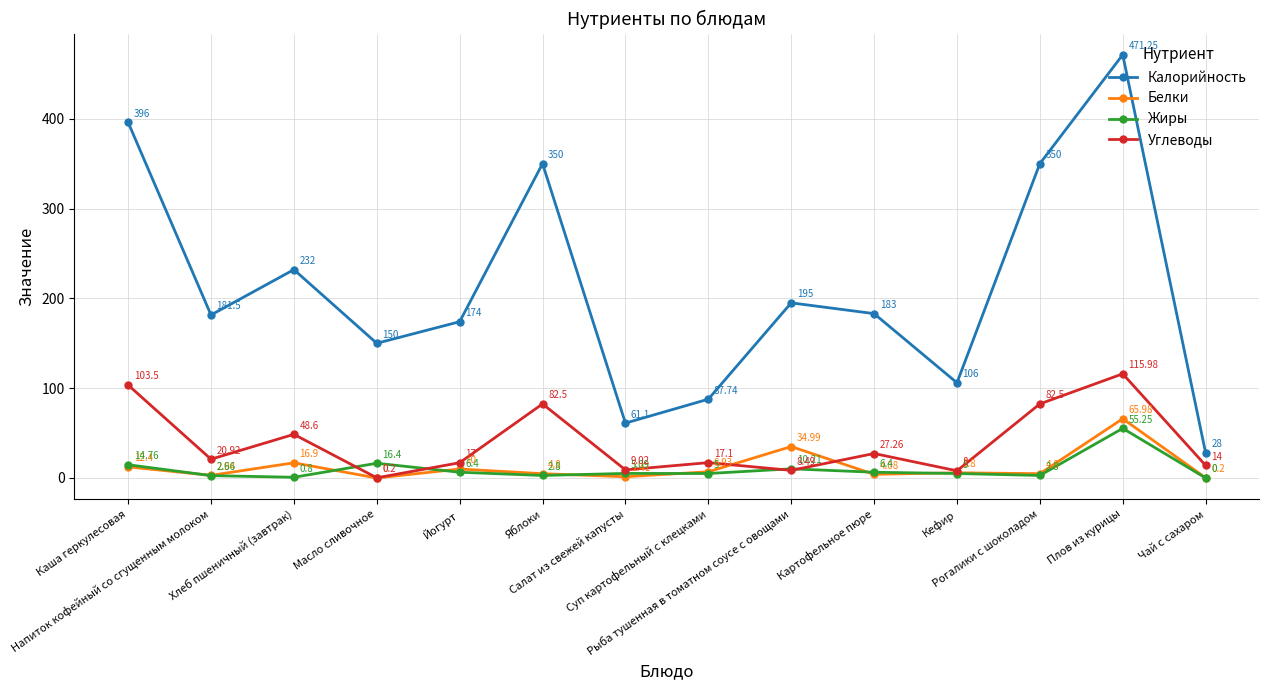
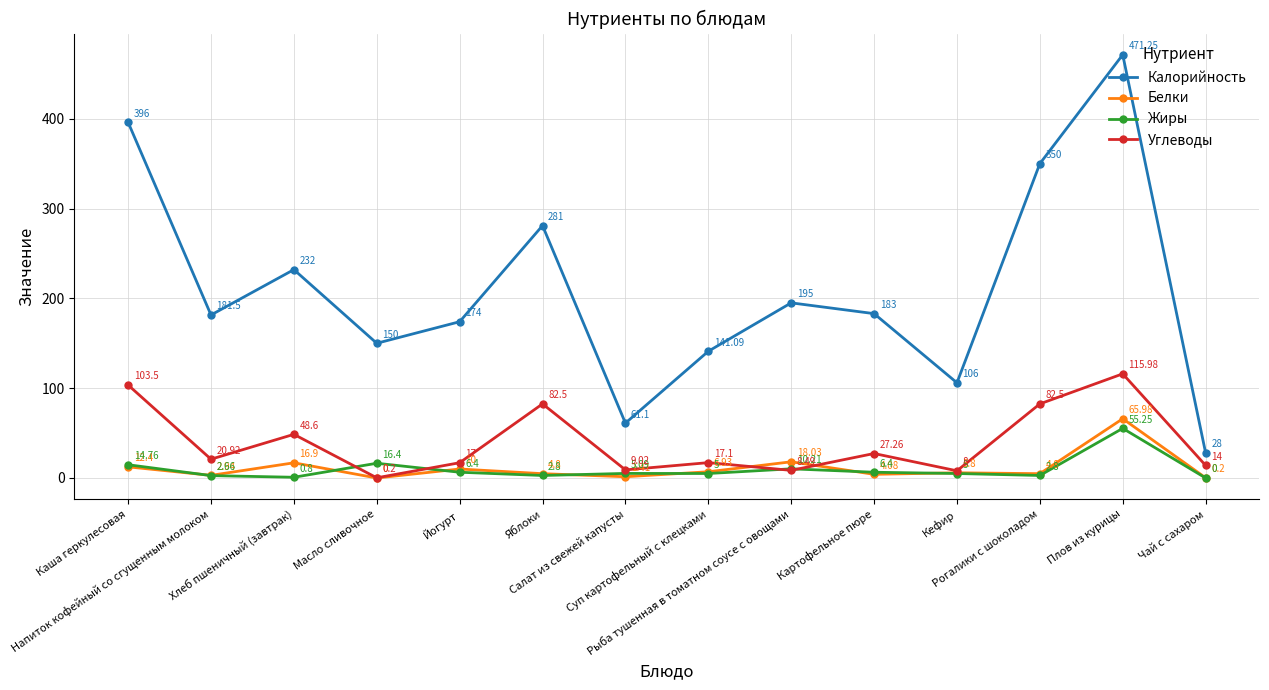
Калорийность, Яблоки: 350 -> 281
Калорийность, Суп картофельный с клецками: 87.74 -> 141.09
Белки, Рыба тушенная в томатном соусе с овощами: 34.99 -> 18.03
